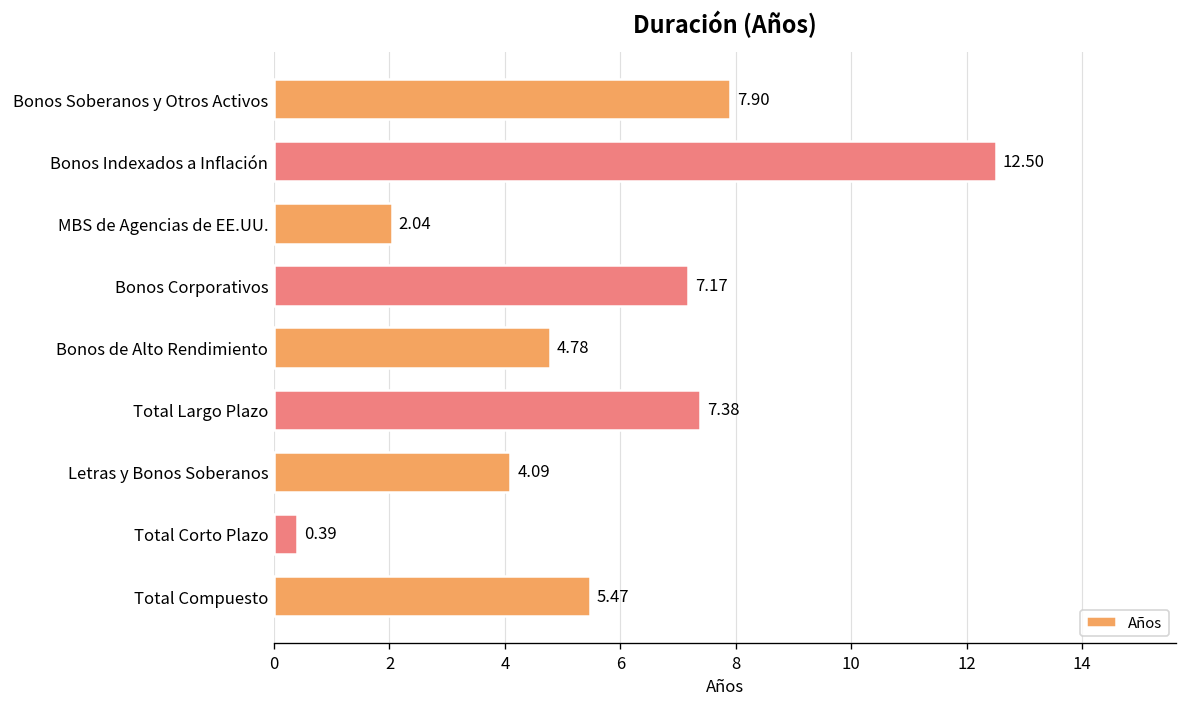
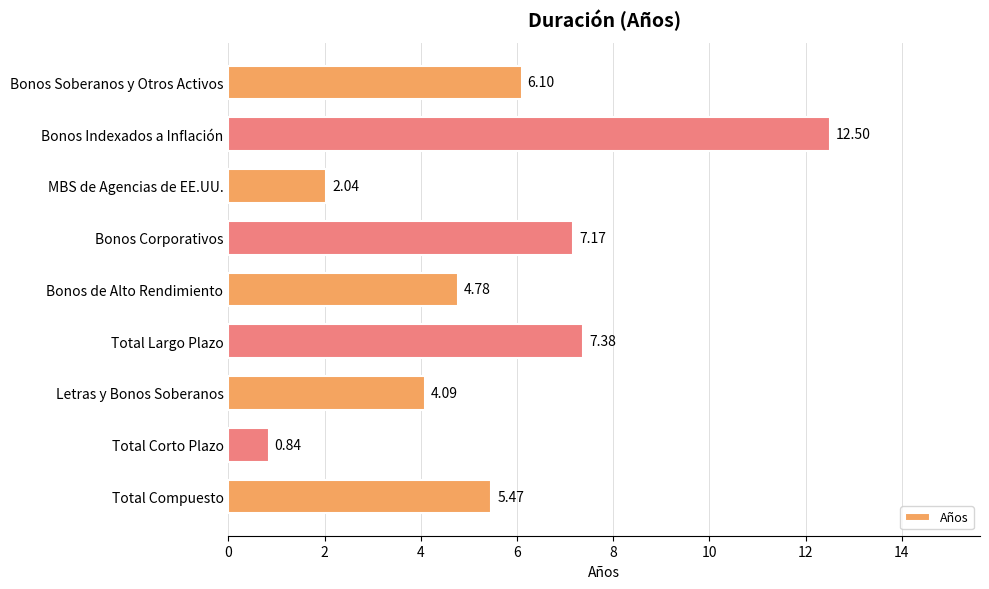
Bonos Soberanos y Otros Activos: 7.90 -> 6.10
Total Corto Plazo: 0.39 -> 0.84
